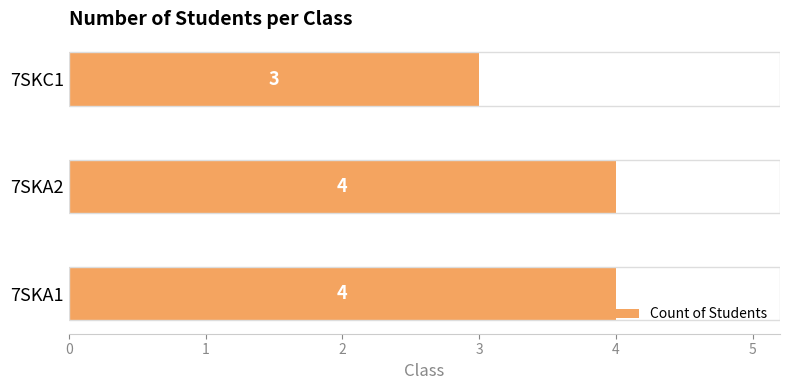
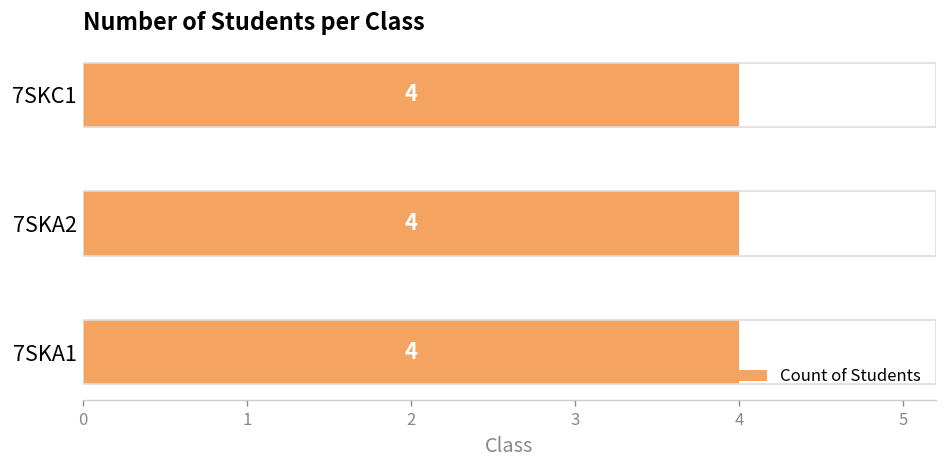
7SKC1: 3 -> 4
